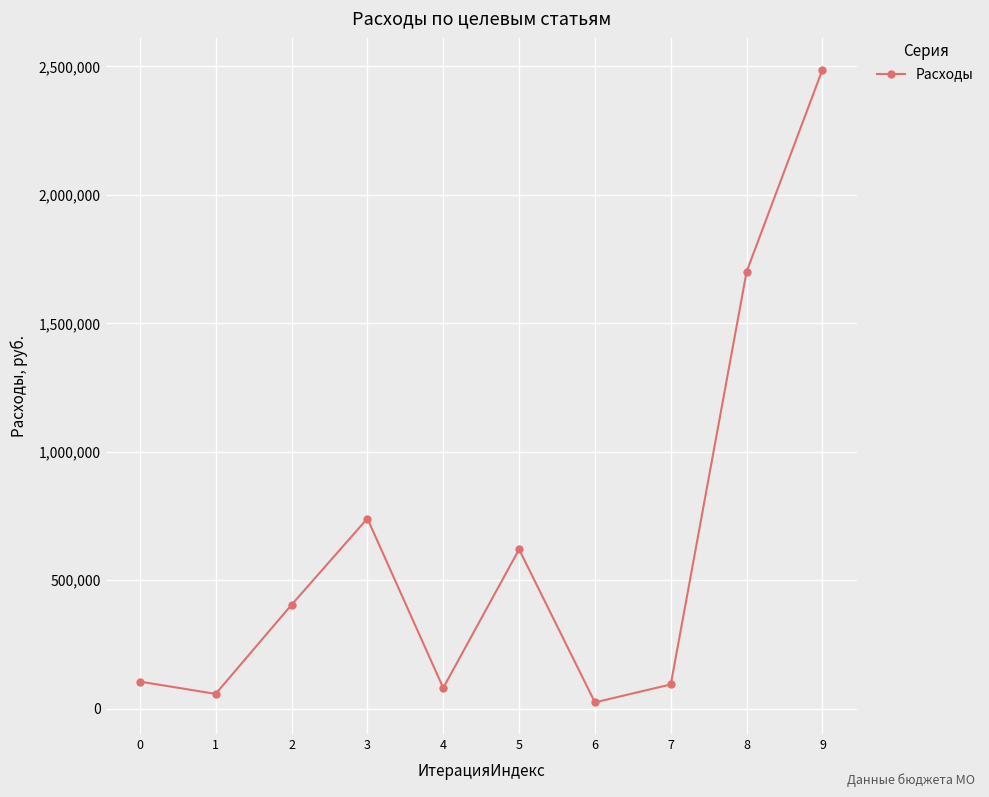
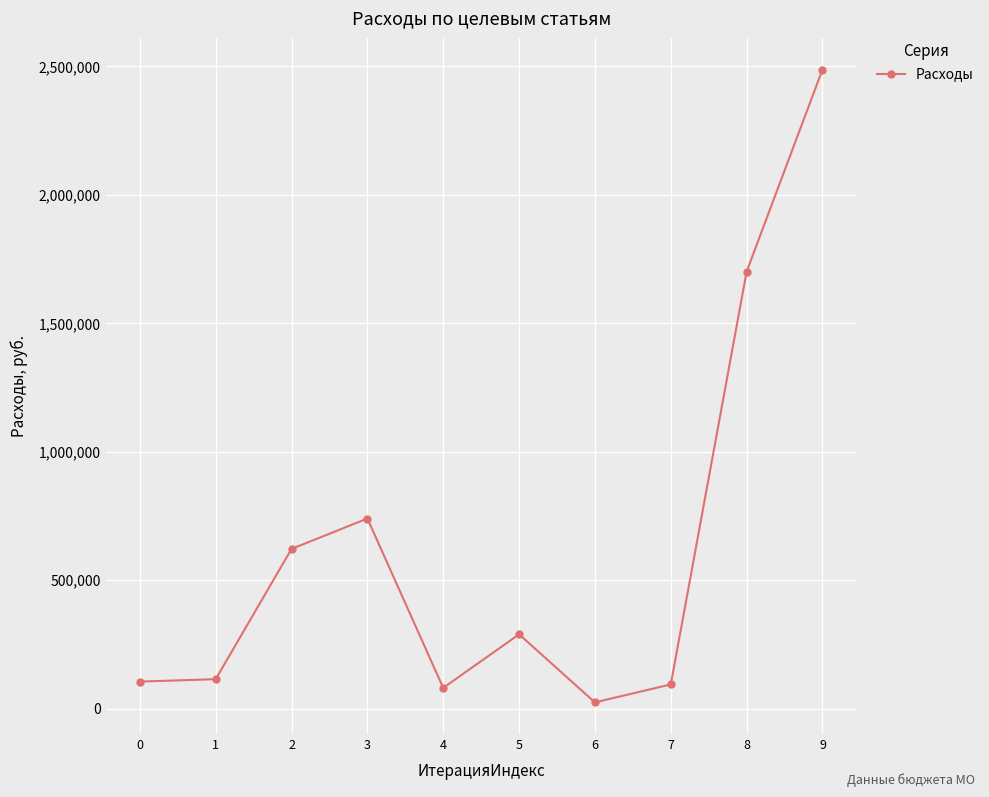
1: 60,000 -> 110,000
2: 400,000 -> 620,000
5: 620,000 -> 290,000
